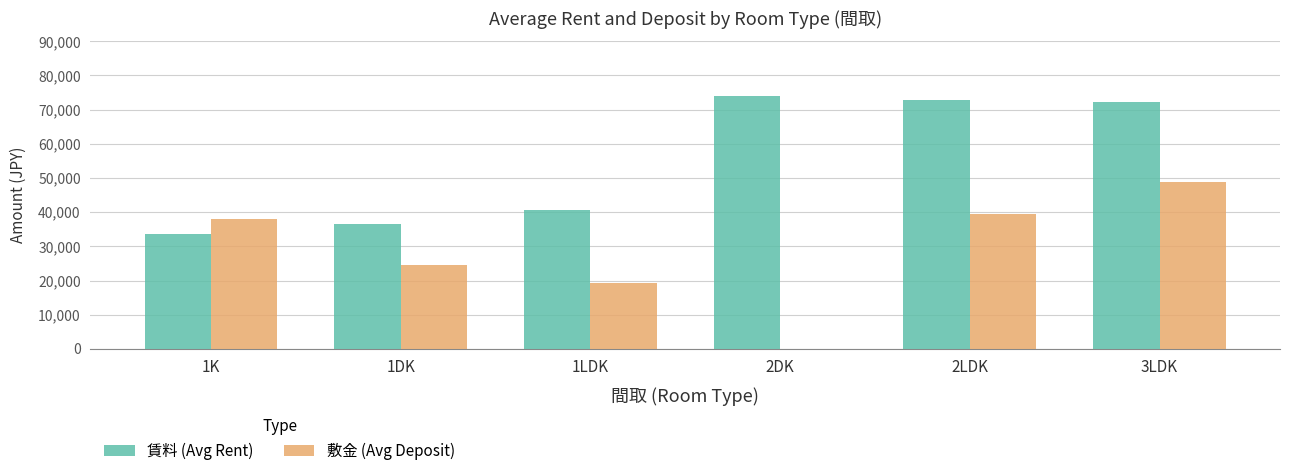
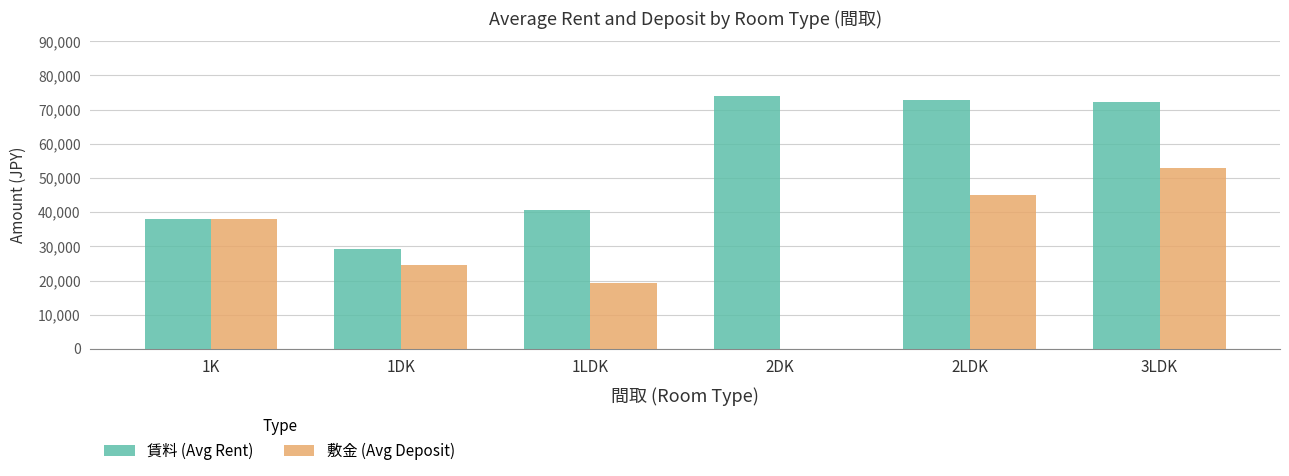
賃料 (Avg Rent), 1K: 34,000 -> 38,000
賃料 (Avg Rent), 1DK: 36,000 -> 29,000
敷金 (Avg Deposit), 2LDK: 40,000 -> 45,000
敷金 (Avg Deposit), 3LDK: 49,000 -> 53,000
